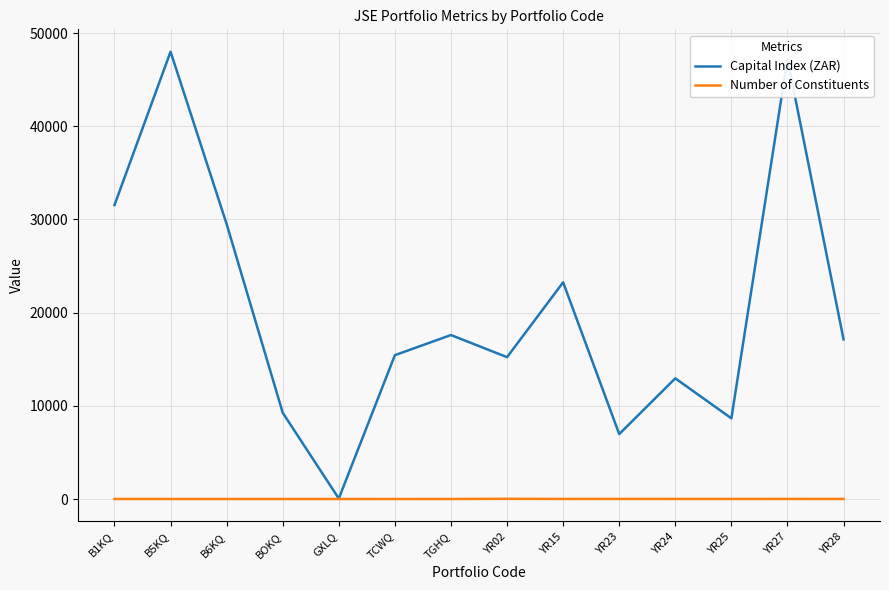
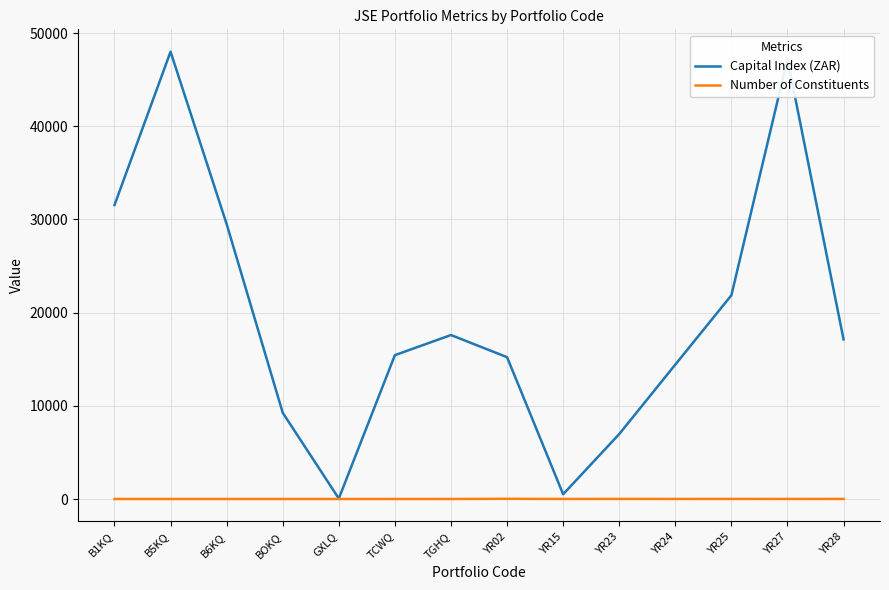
Capital Index (ZAR), YR15: 23000 -> 1000
Capital Index (ZAR), YR24: 13000 -> 14000
Capital Index (ZAR), YR25: 9000 -> 22000
